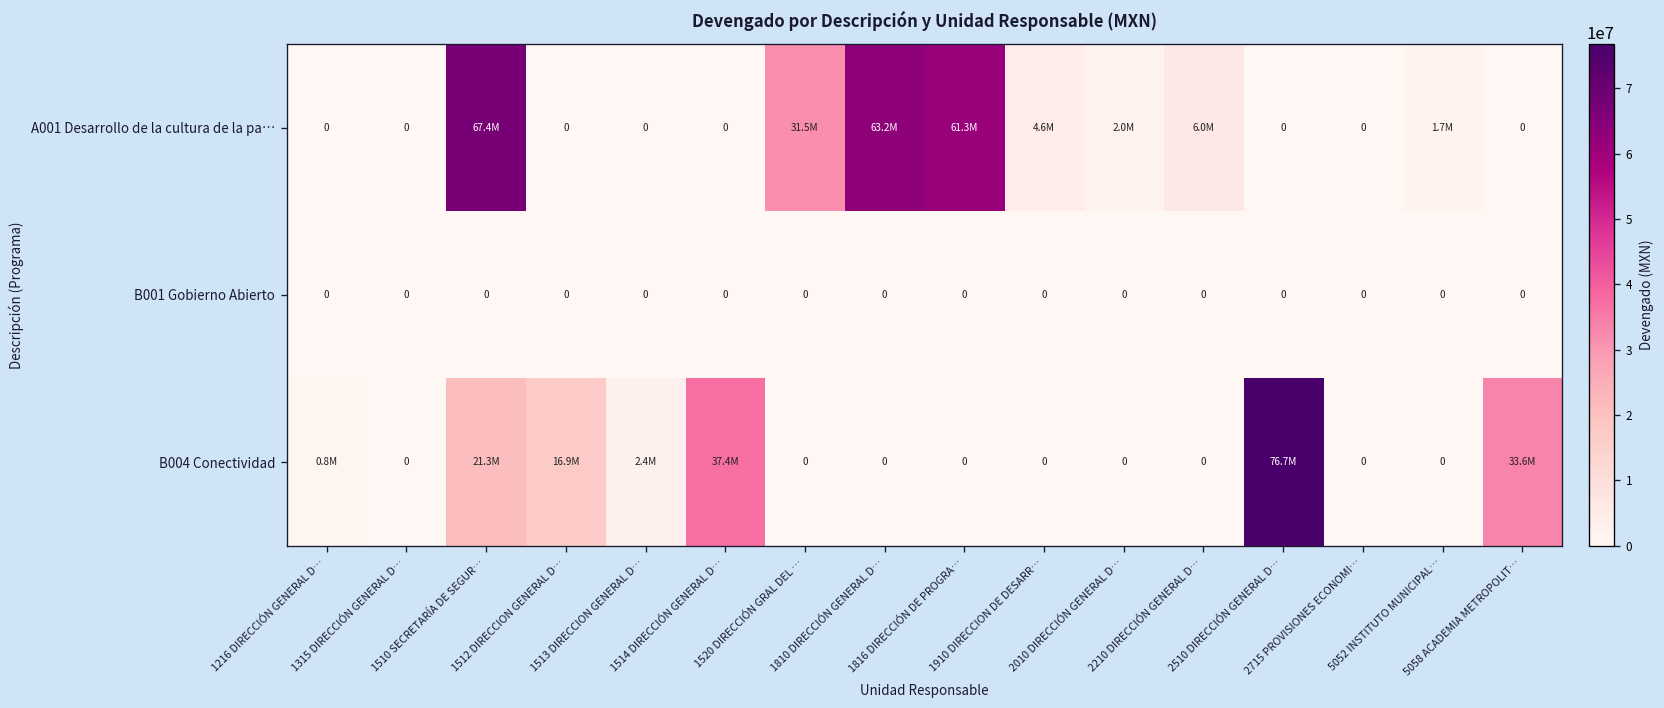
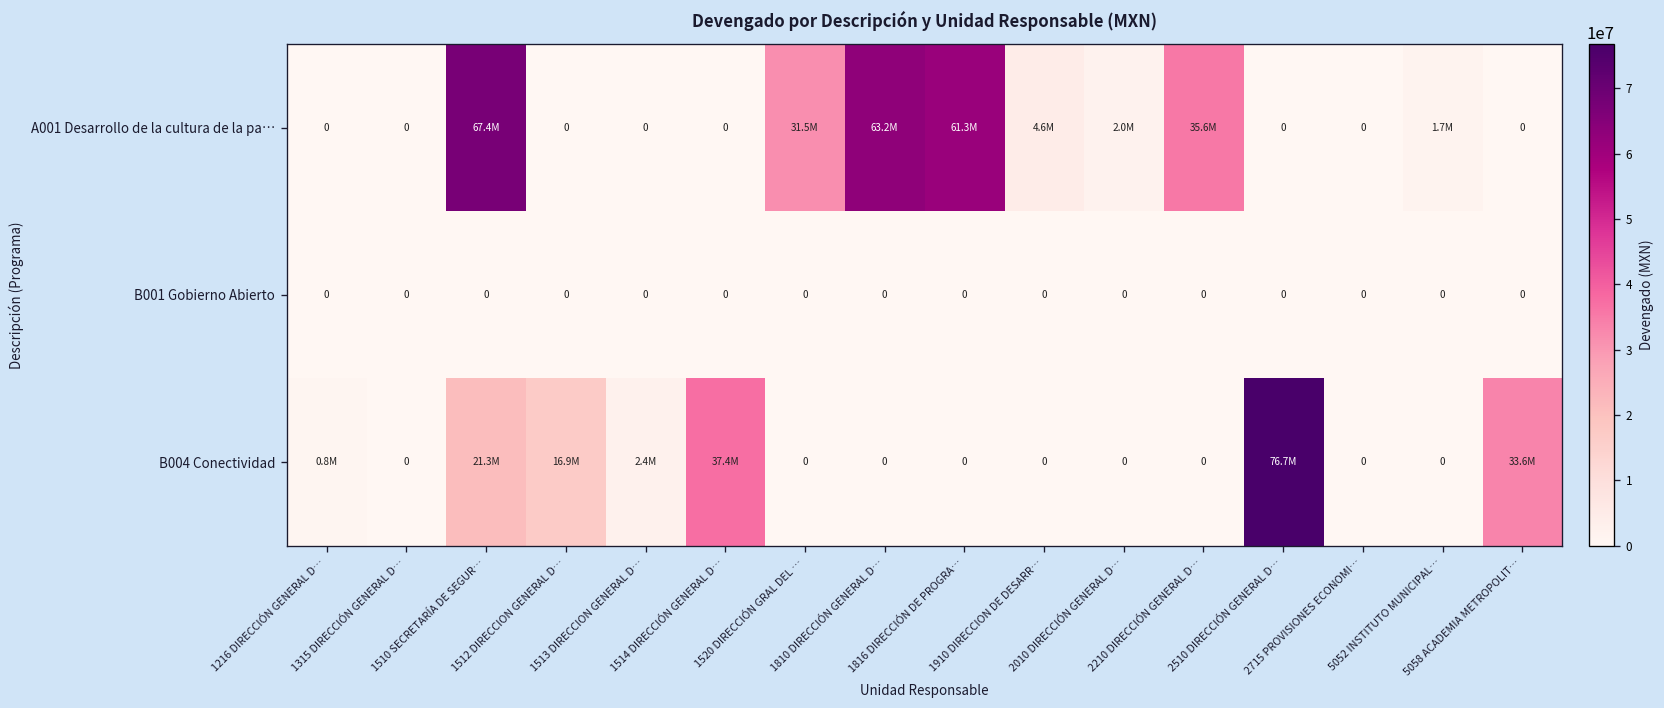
A001 Desarrollo de la cultura de la pa…, 2210 DIRECCIÓN GENERAL D…: 6.0M -> 35.6M
